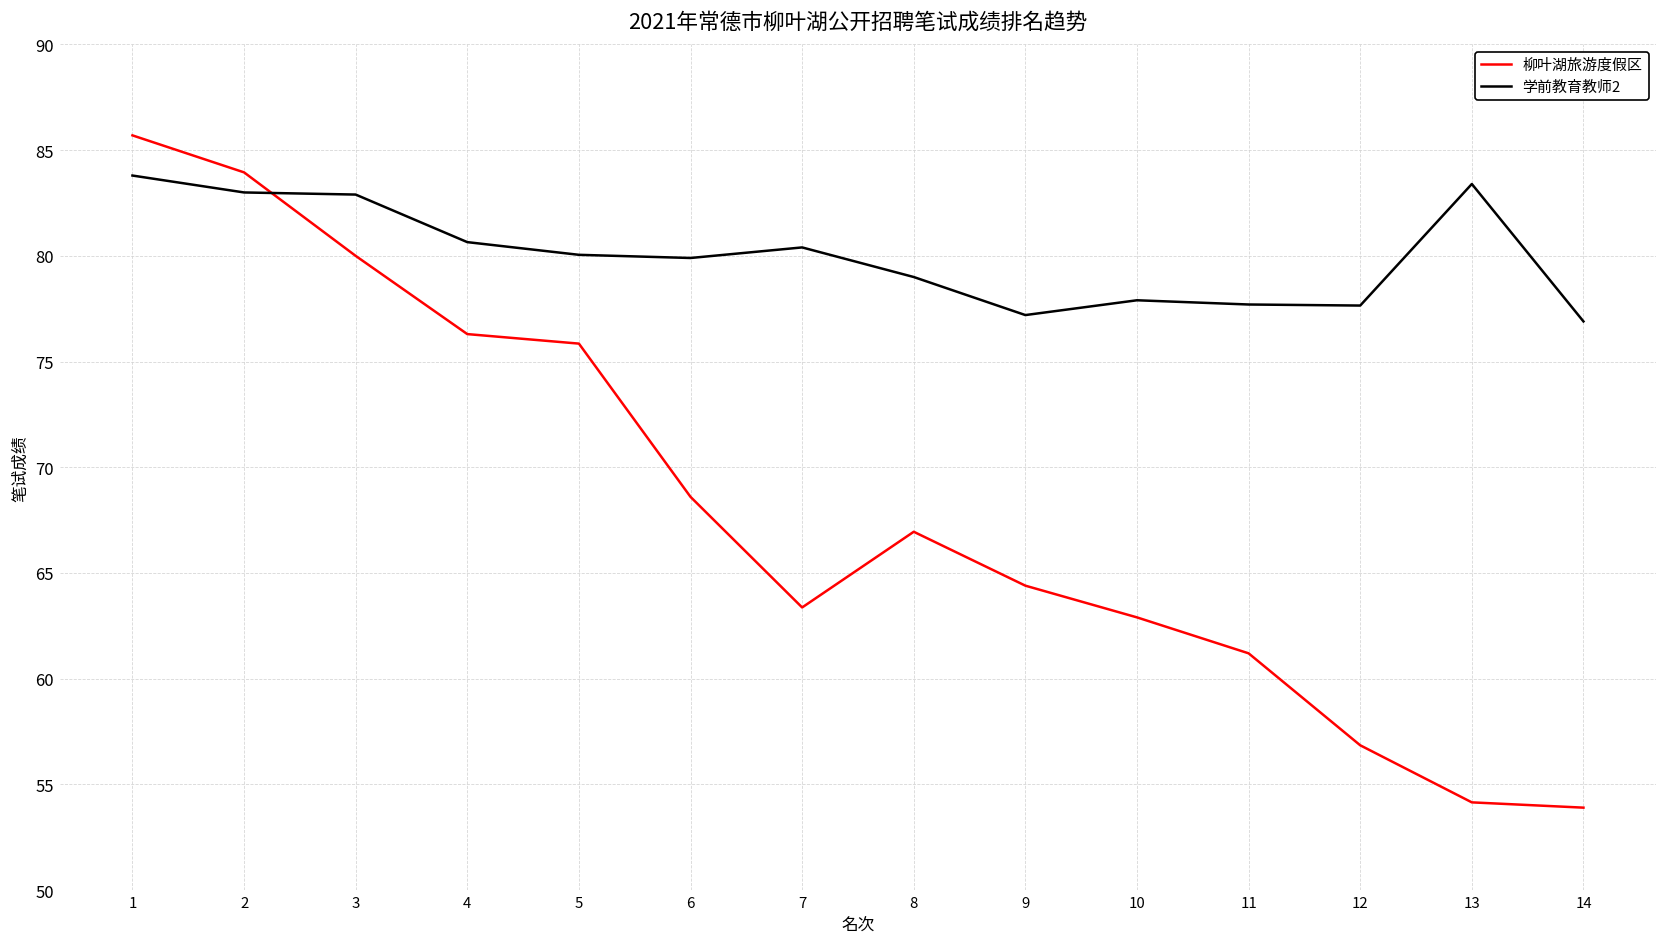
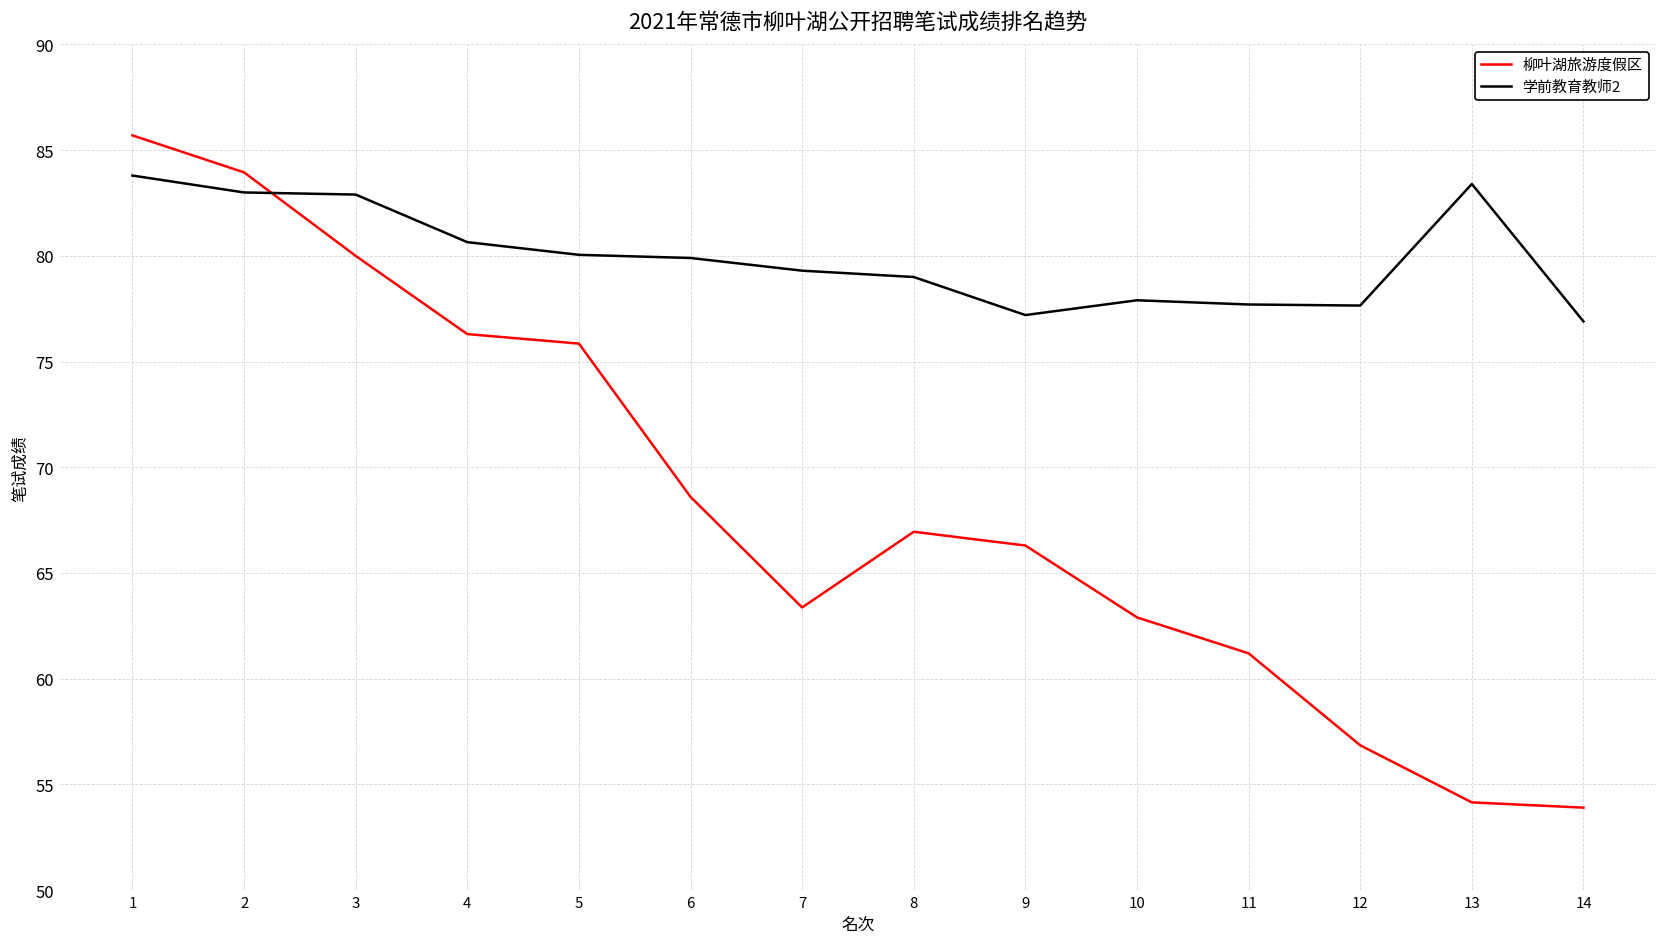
学前教育教师2, 7: 80.4 -> 79.3
柳叶湖旅游度假区, 9: 64.4 -> 66.3
